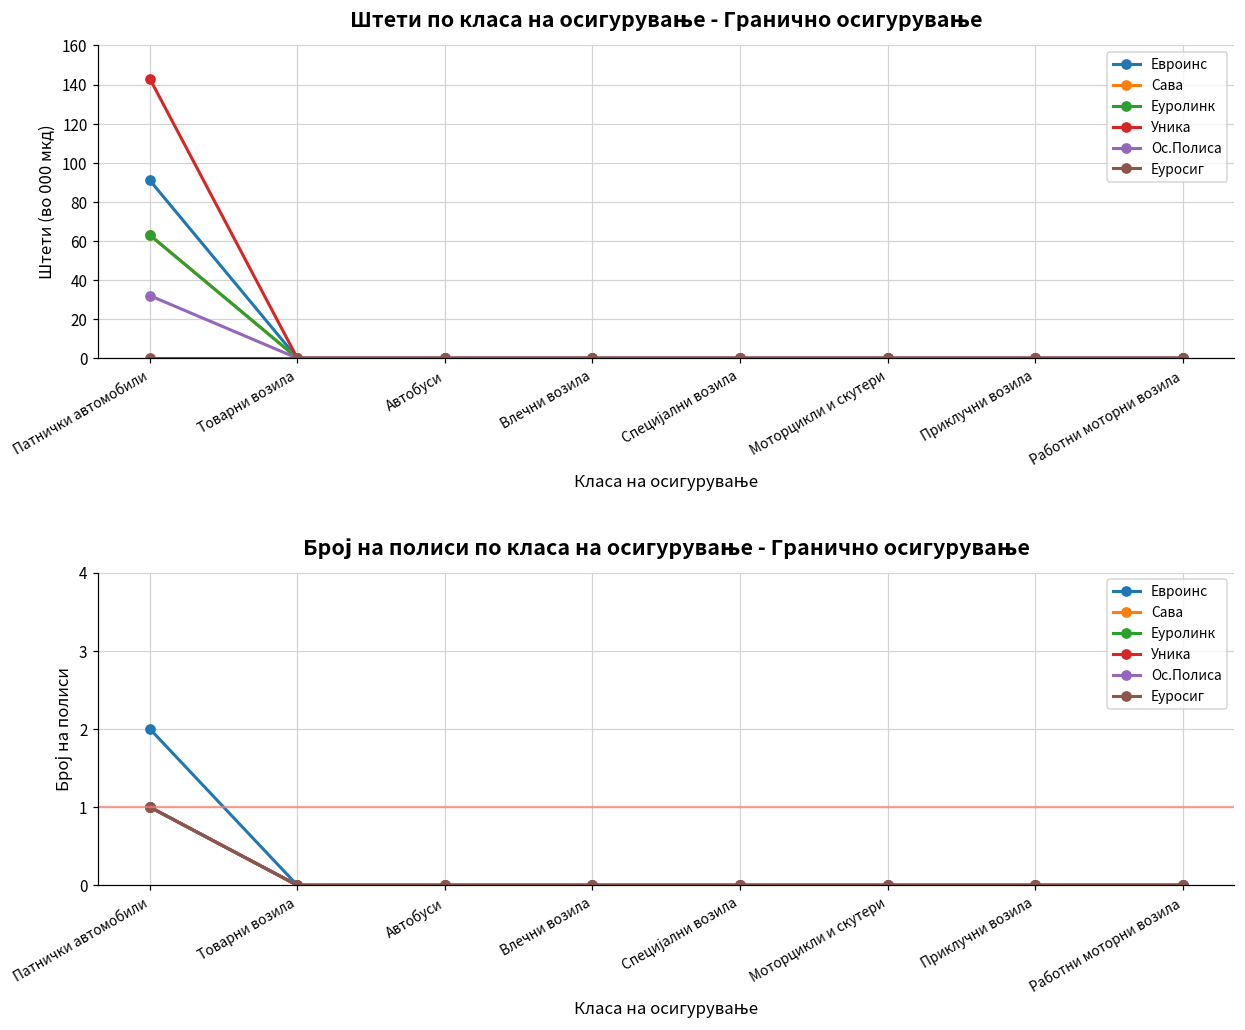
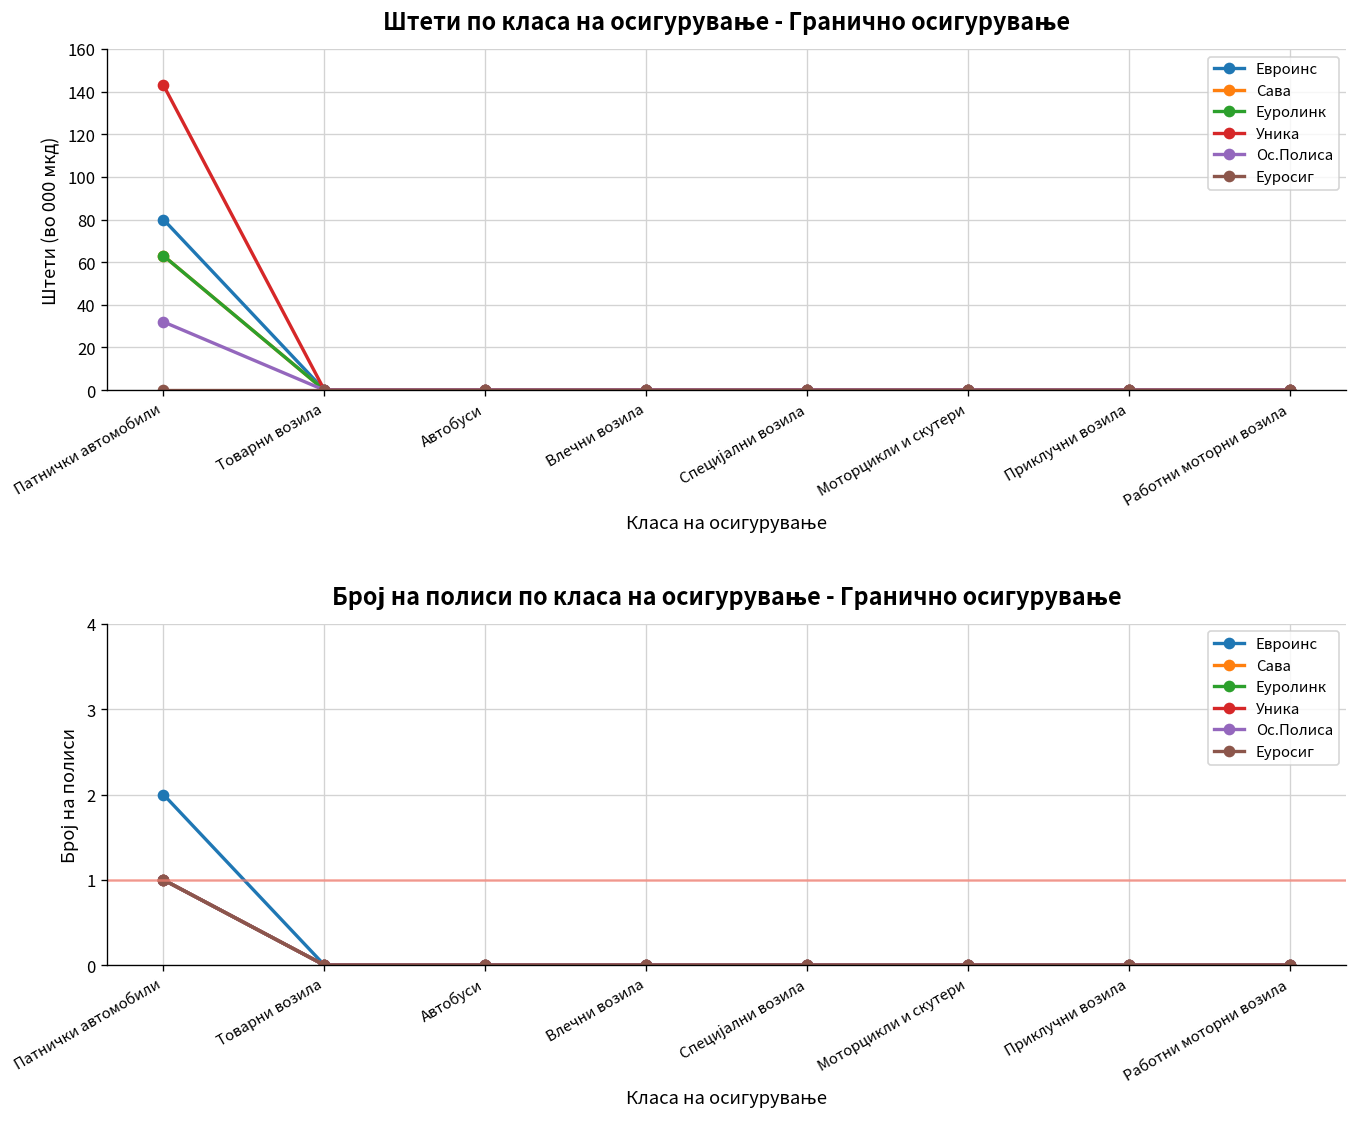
Штети по класа на осигурување - Гранично осигурување, Евроинс, Патнички автомобили: 91 -> 80
